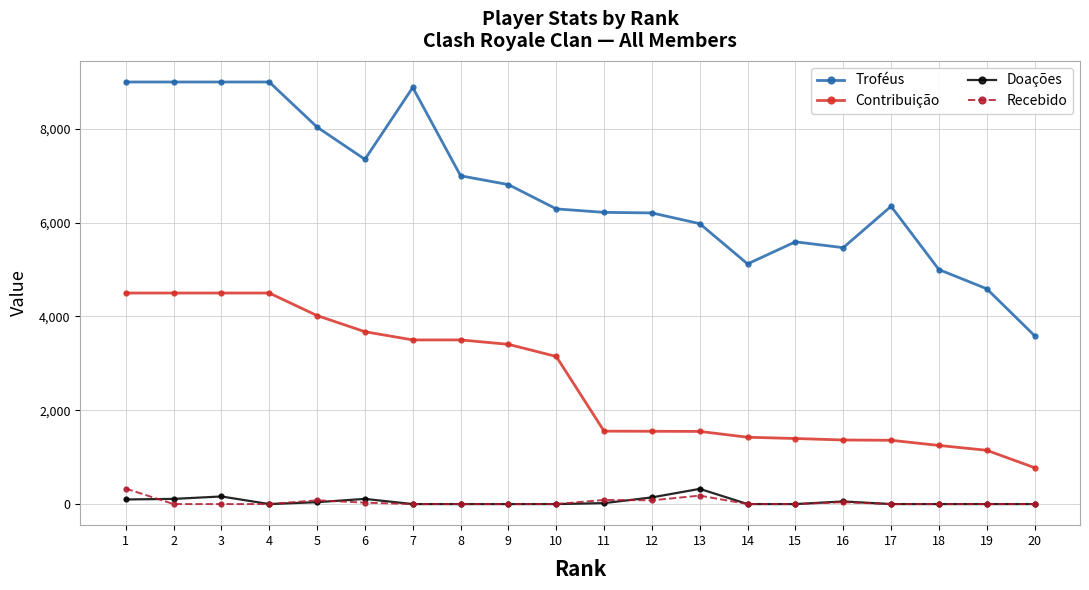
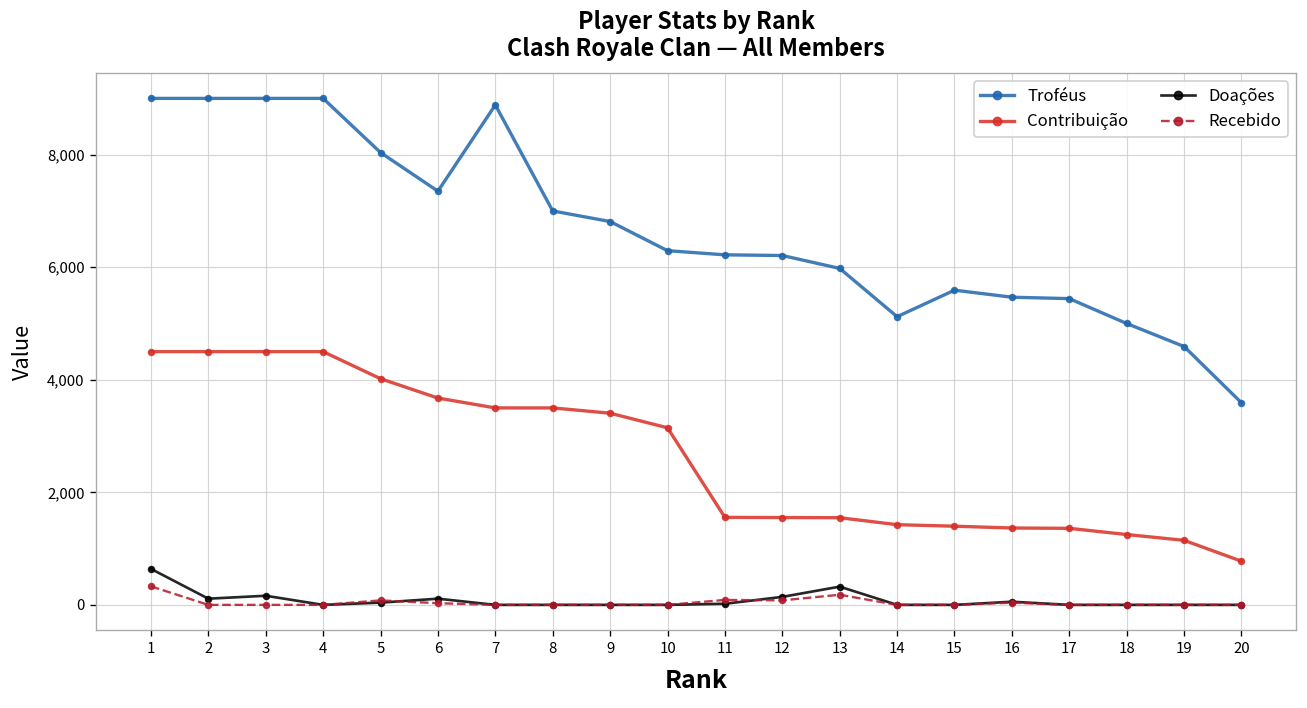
Doações, 1: 100 -> 600
Troféus, 17: 6,300 -> 5,400
